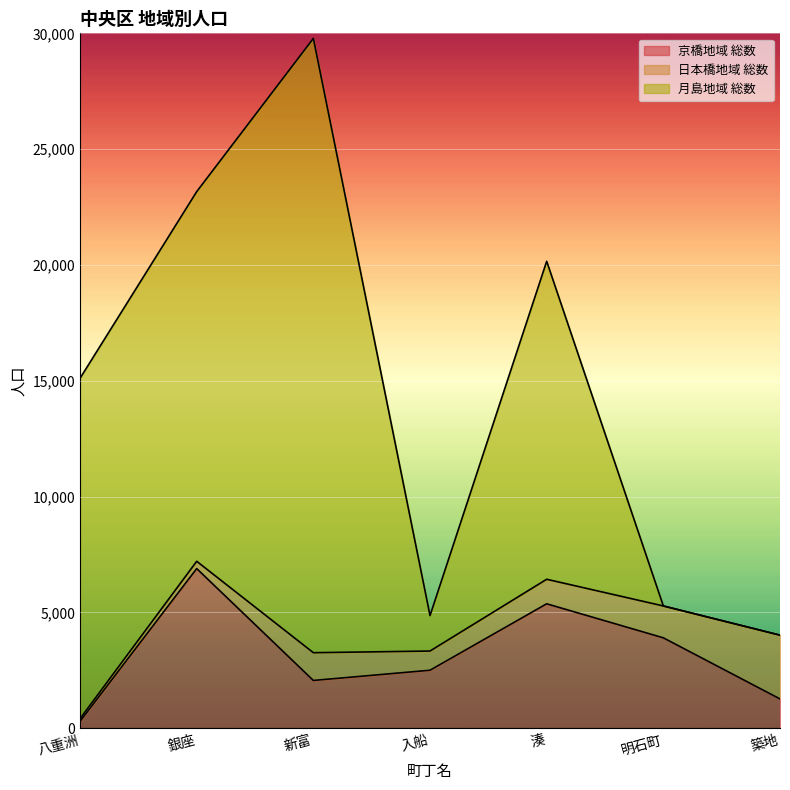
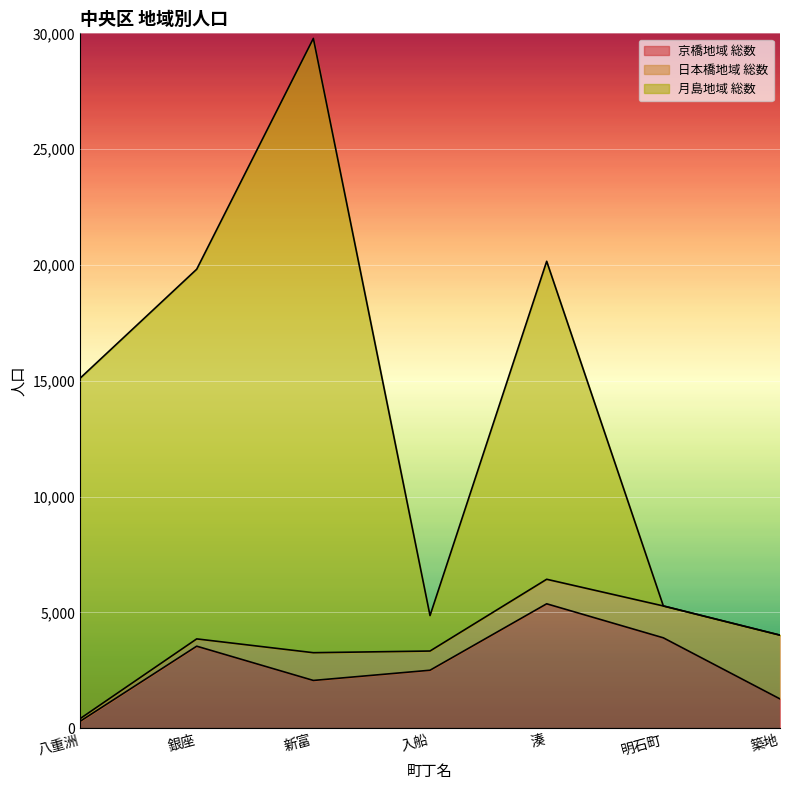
京橋地域 総数, 銀座: 6,900 -> 3,500
